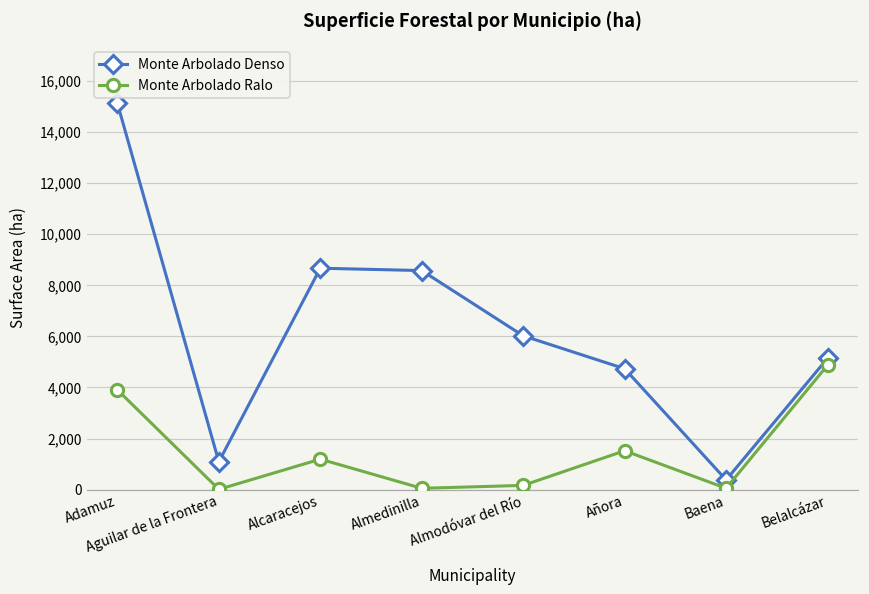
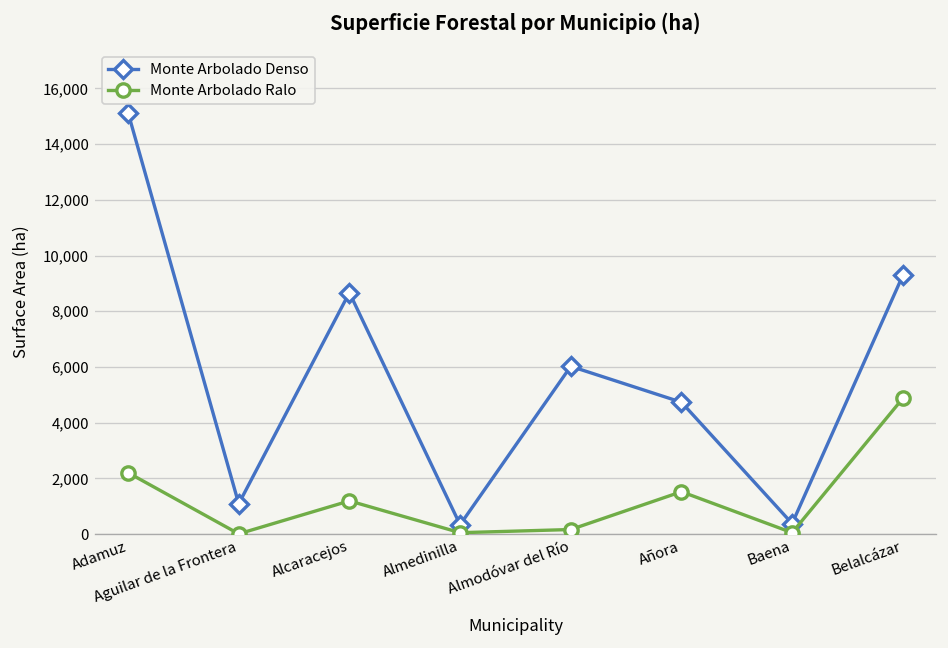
Monte Arbolado Ralo, Adamuz: 3,900 -> 2,200
Monte Arbolado Denso, Almedinilla: 8,600 -> 300
Monte Arbolado Denso, Belalcázar: 5,100 -> 9,300
